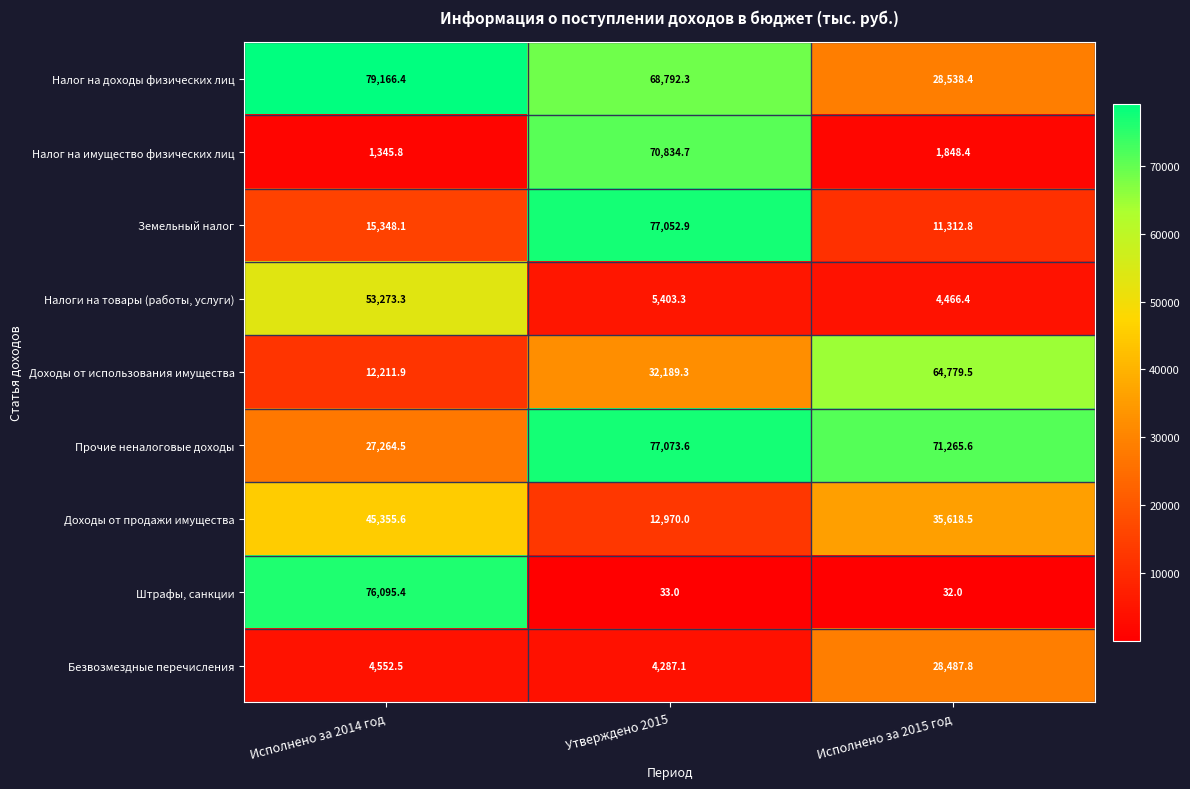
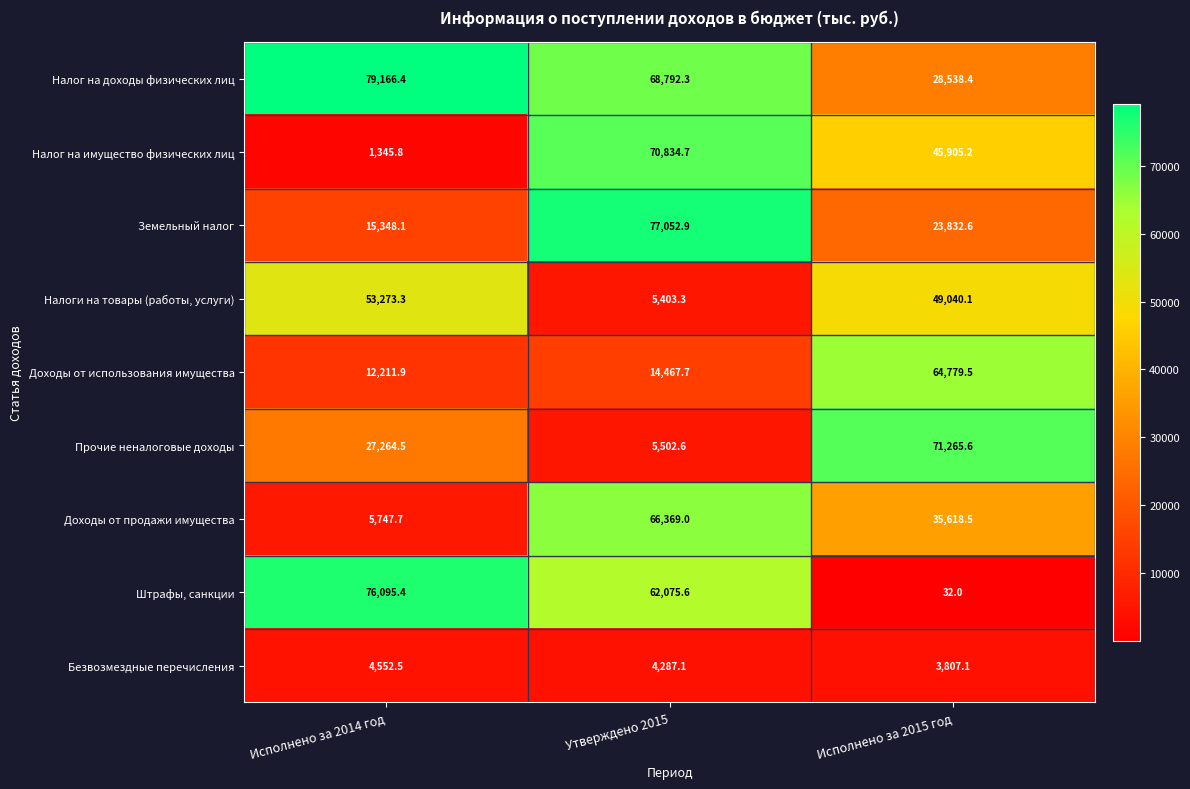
Налог на имущество физических лиц, Исполнено за 2015 год: 1,848.4 -> 45,905.2
Земельный налог, Исполнено за 2015 год: 11,312.8 -> 23,832.6
Налоги на товары (работы, услуги), Исполнено за 2015 год: 4,466.4 -> 49,040.1
Доходы от использования имущества, Утверждено 2015: 32,189.3 -> 14,467.7
Прочие неналоговые доходы, Утверждено 2015: 77,073.6 -> 5,502.6
Доходы от продажи имущества, Исполнено за 2014 год: 45,355.6 -> 5,747.7
Доходы от продажи имущества, Утверждено 2015: 12,970.0 -> 66,369.0
Штрафы, санкции, Утверждено 2015: 33.0 -> 62,075.6
Безвозмездные перечисления, Исполнено за 2015 год: 28,487.8 -> 3,807.1
